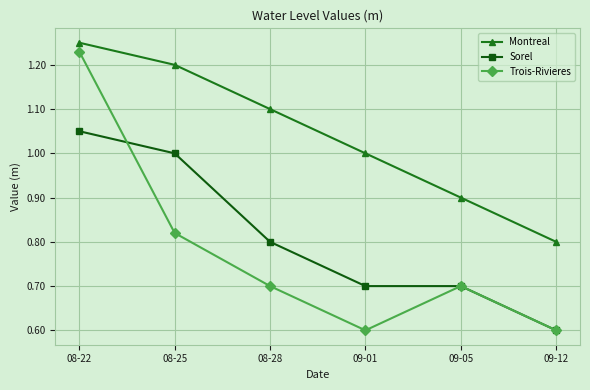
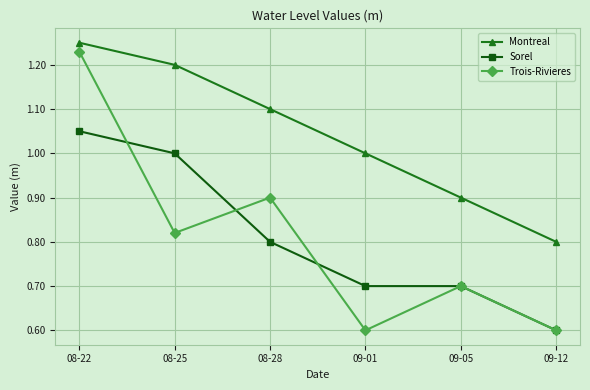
Trois-Rivieres, 08-28: 0.7 -> 0.9
